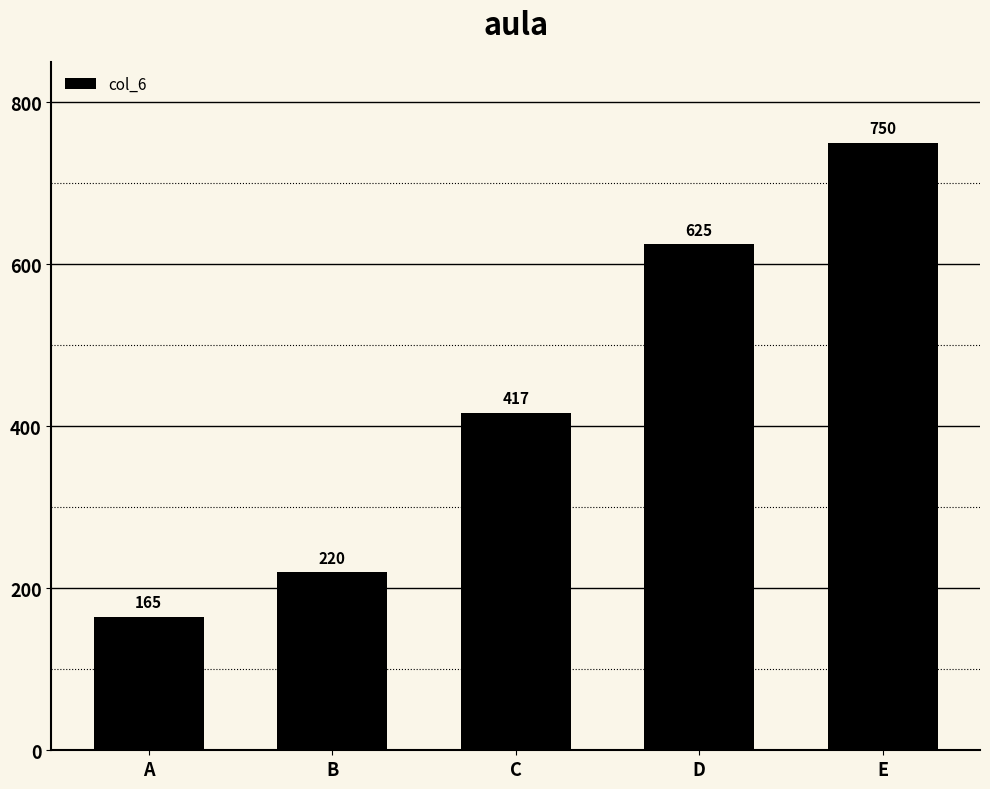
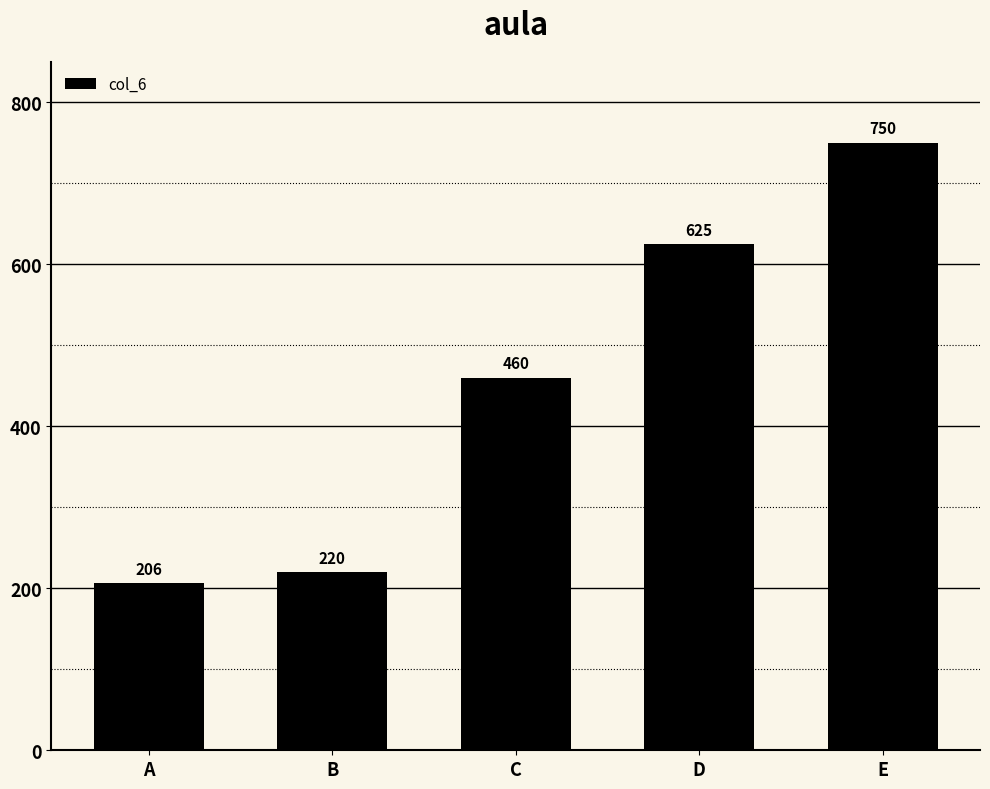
A: 165 -> 206
C: 417 -> 460
